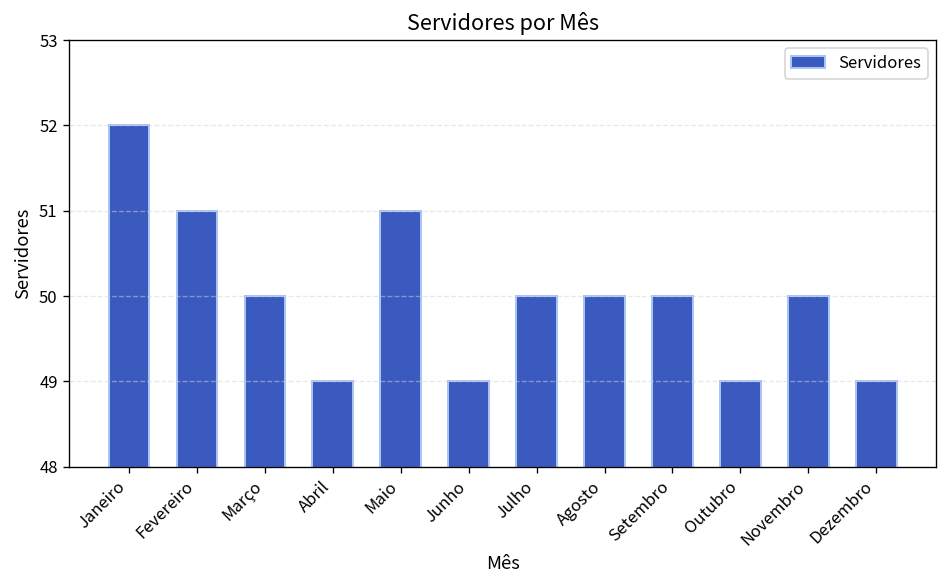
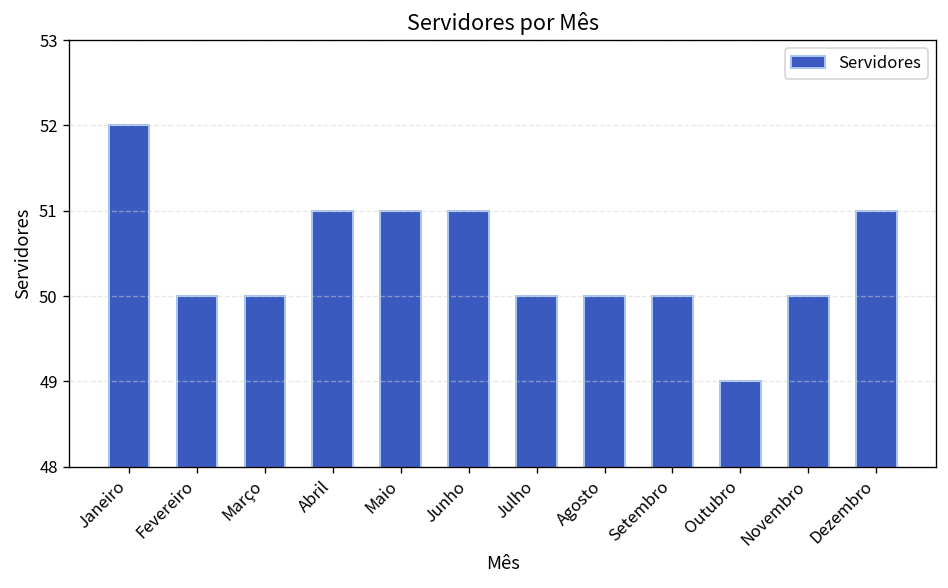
Fevereiro: 51 -> 50
Abril: 49 -> 51
Junho: 49 -> 51
Dezembro: 49 -> 51
